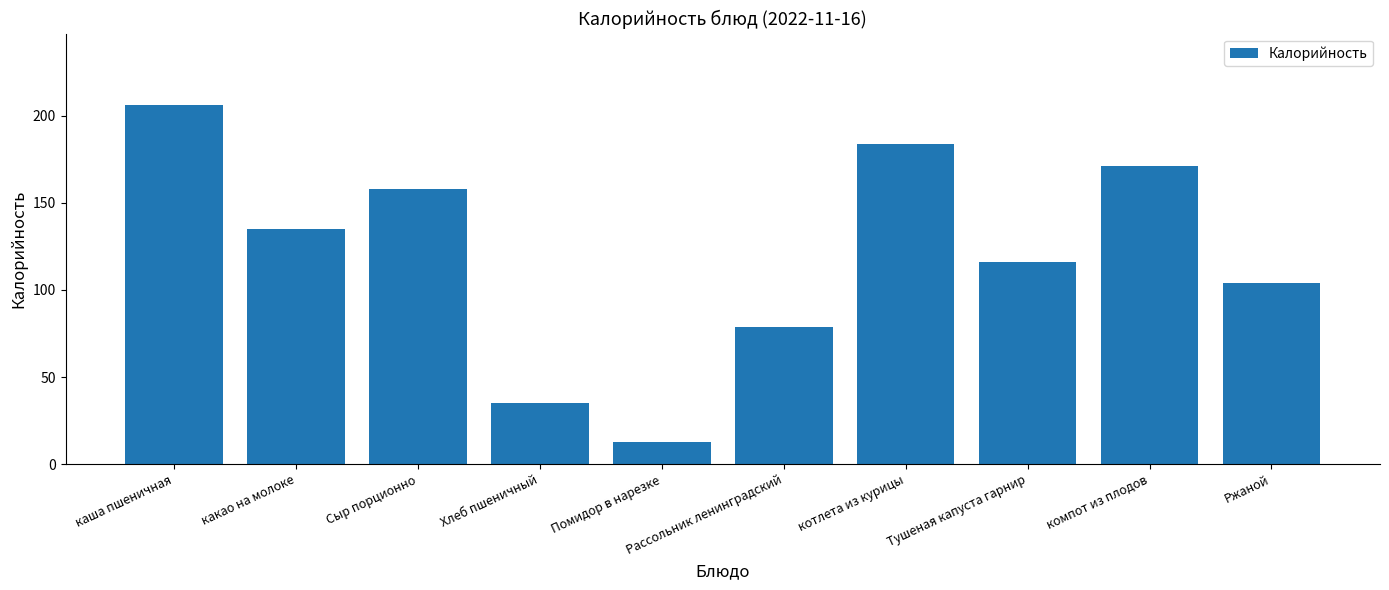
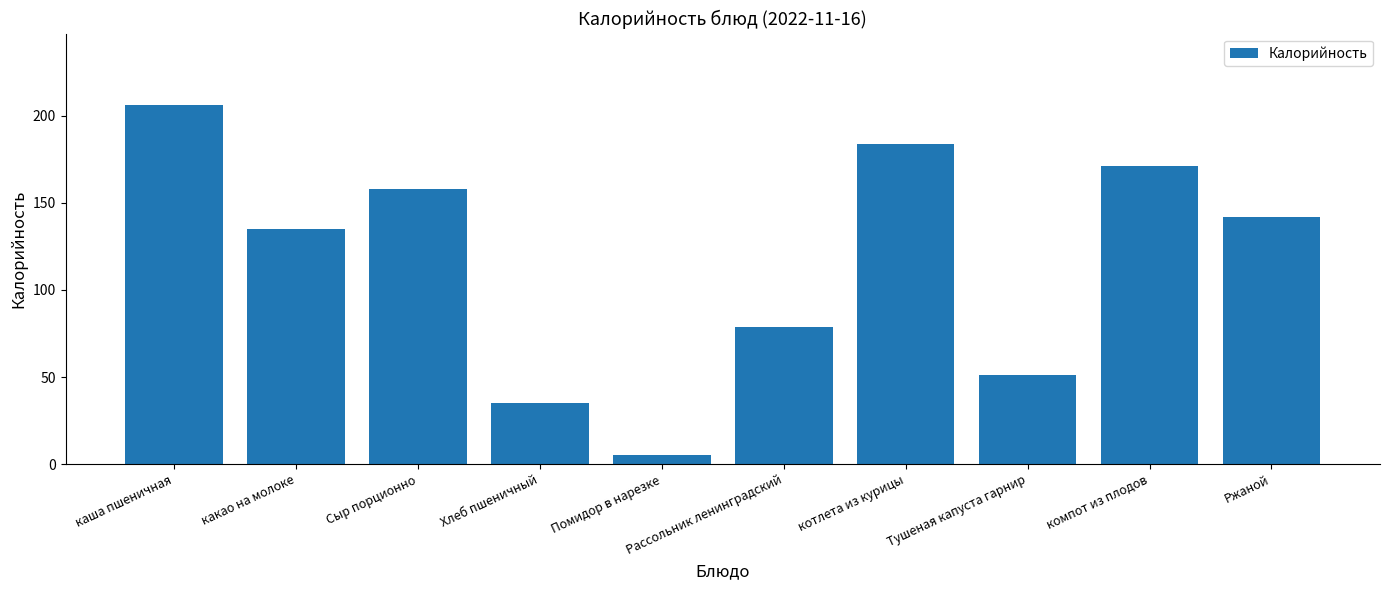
Помидор в нарезке: 13 -> 5
Тушеная капуста гарнир: 116 -> 51
Ржаной: 104 -> 142
